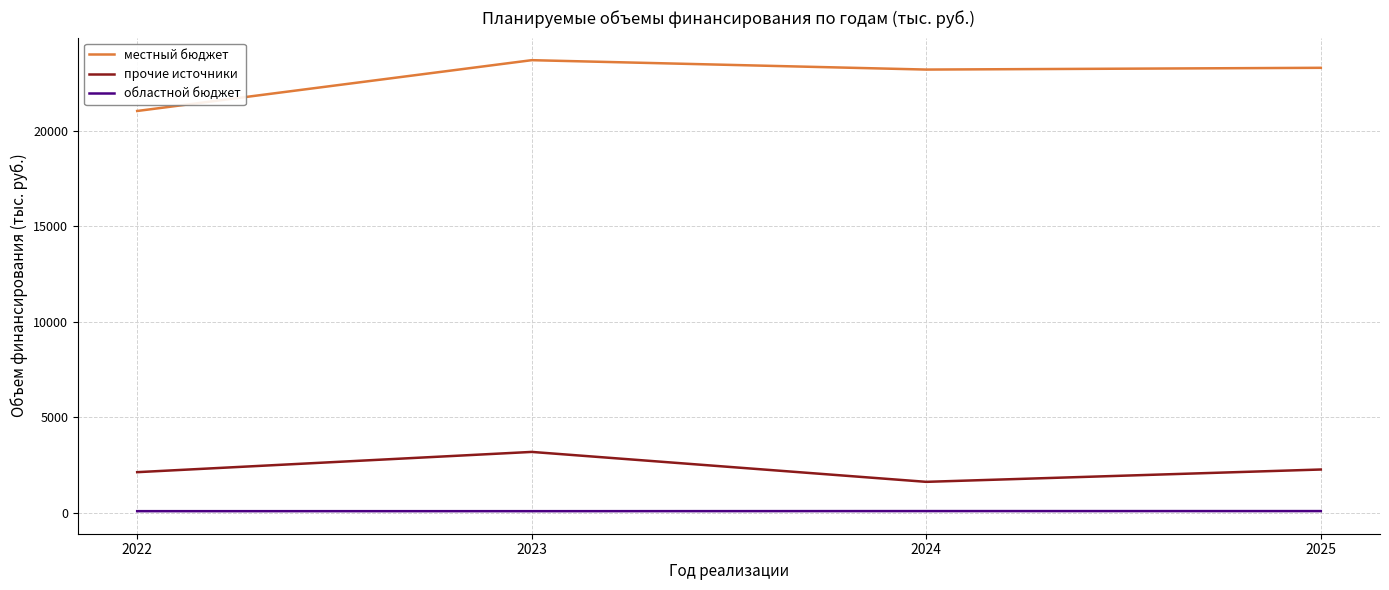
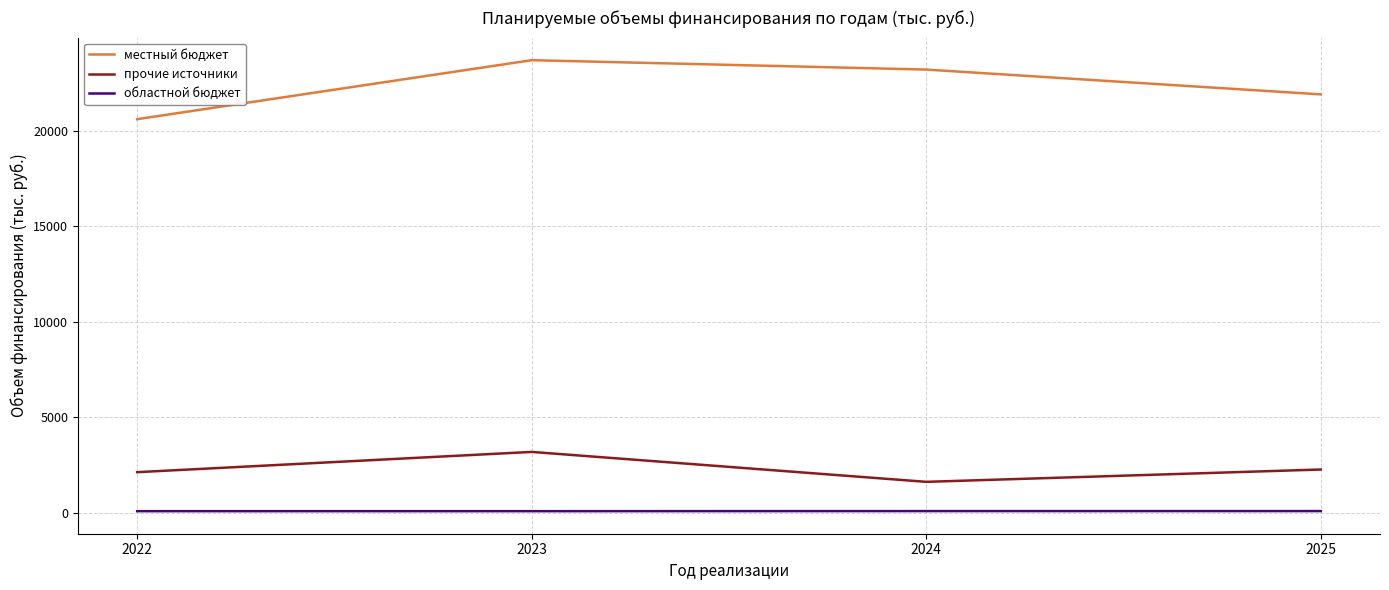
местный бюджет, 2022: 21100 -> 20600
местный бюджет, 2025: 23300 -> 21900
